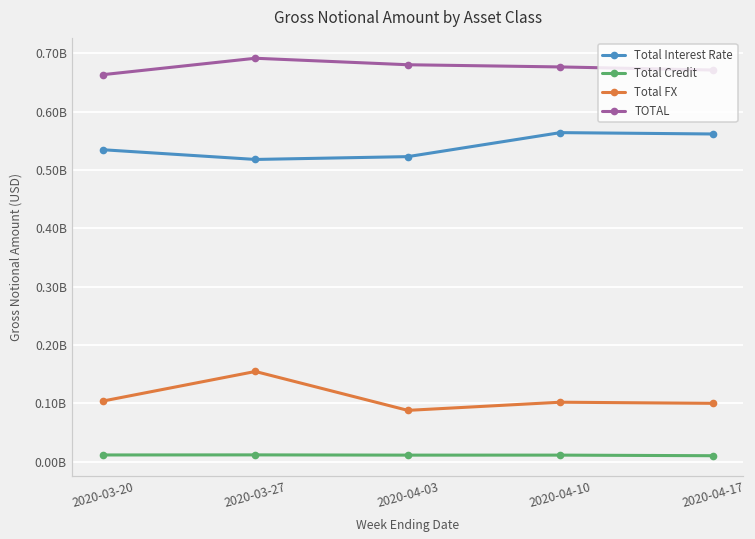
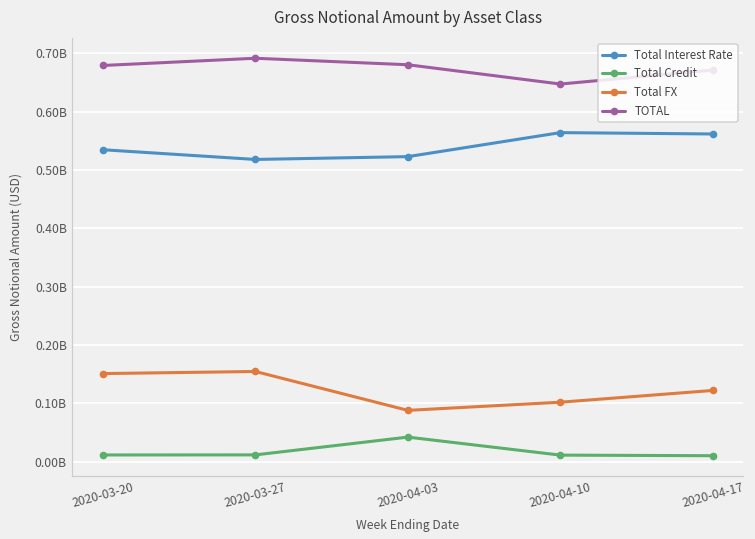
Total FX, 2020-03-20: 100000000 -> 150000000
TOTAL, 2020-03-20: 660000000 -> 680000000
Total Credit, 2020-04-03: 10000000 -> 40000000
TOTAL, 2020-04-10: 680000000 -> 650000000
Total FX, 2020-04-17: 100000000 -> 120000000
